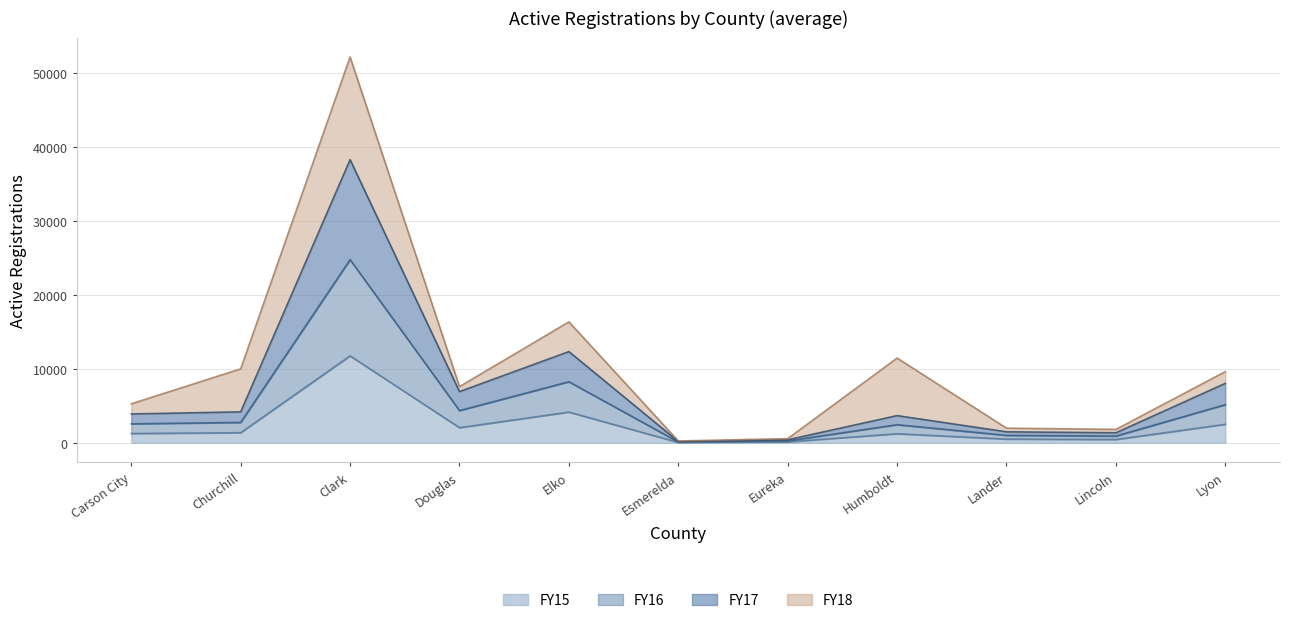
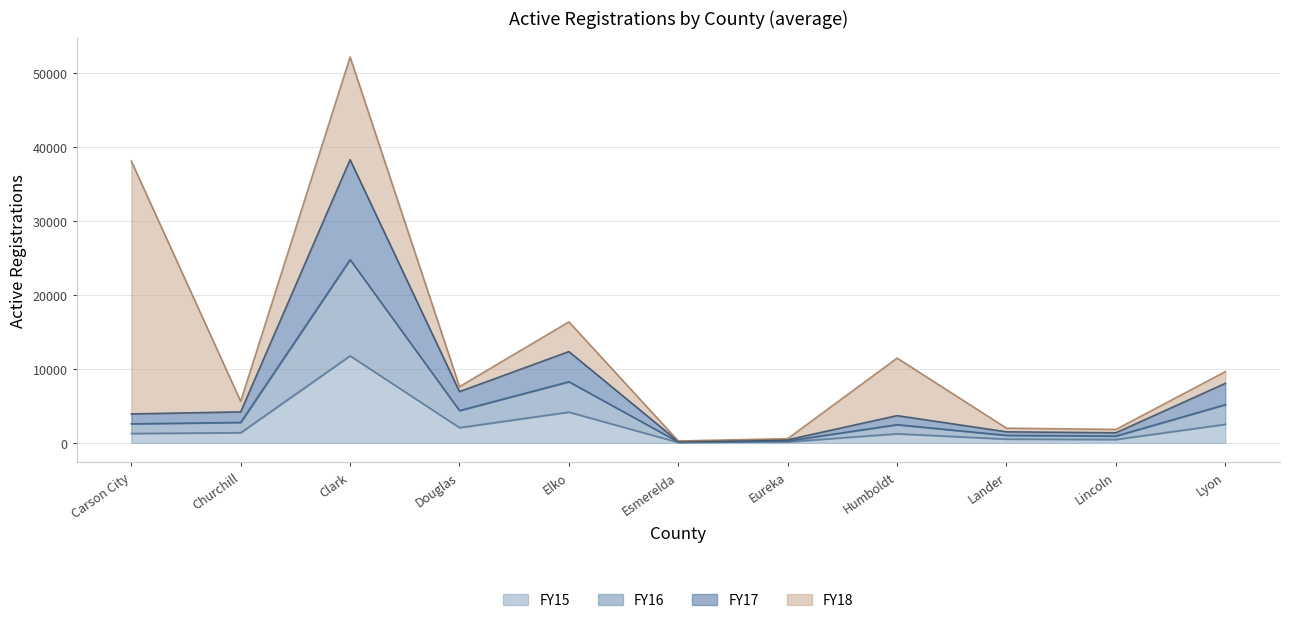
FY18, Carson City: 1000 -> 34000
FY18, Churchill: 6000 -> 1000
